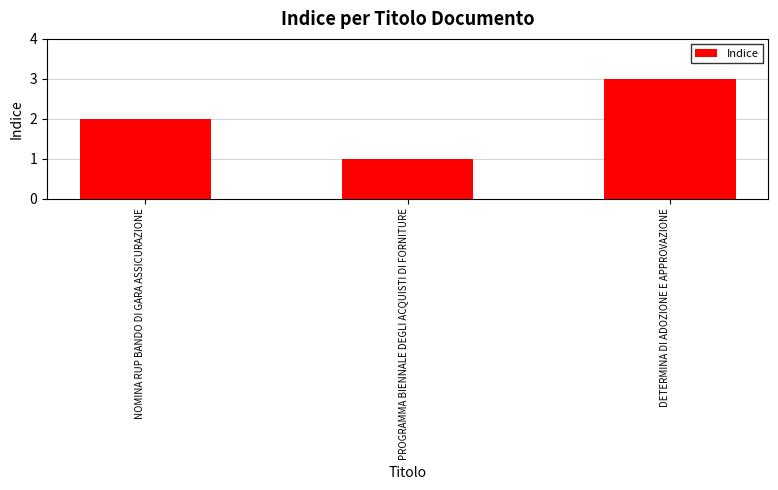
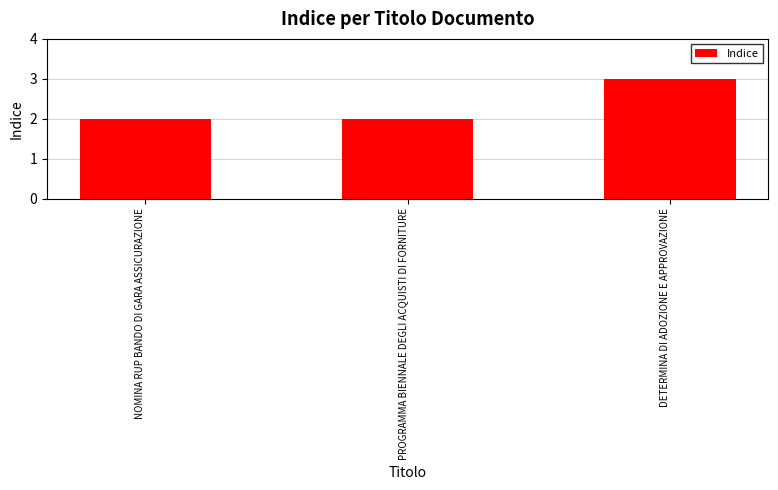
PROGRAMMA BIENNALE DEGLI ACQUISTI DI FORNITURE: 1 -> 2
